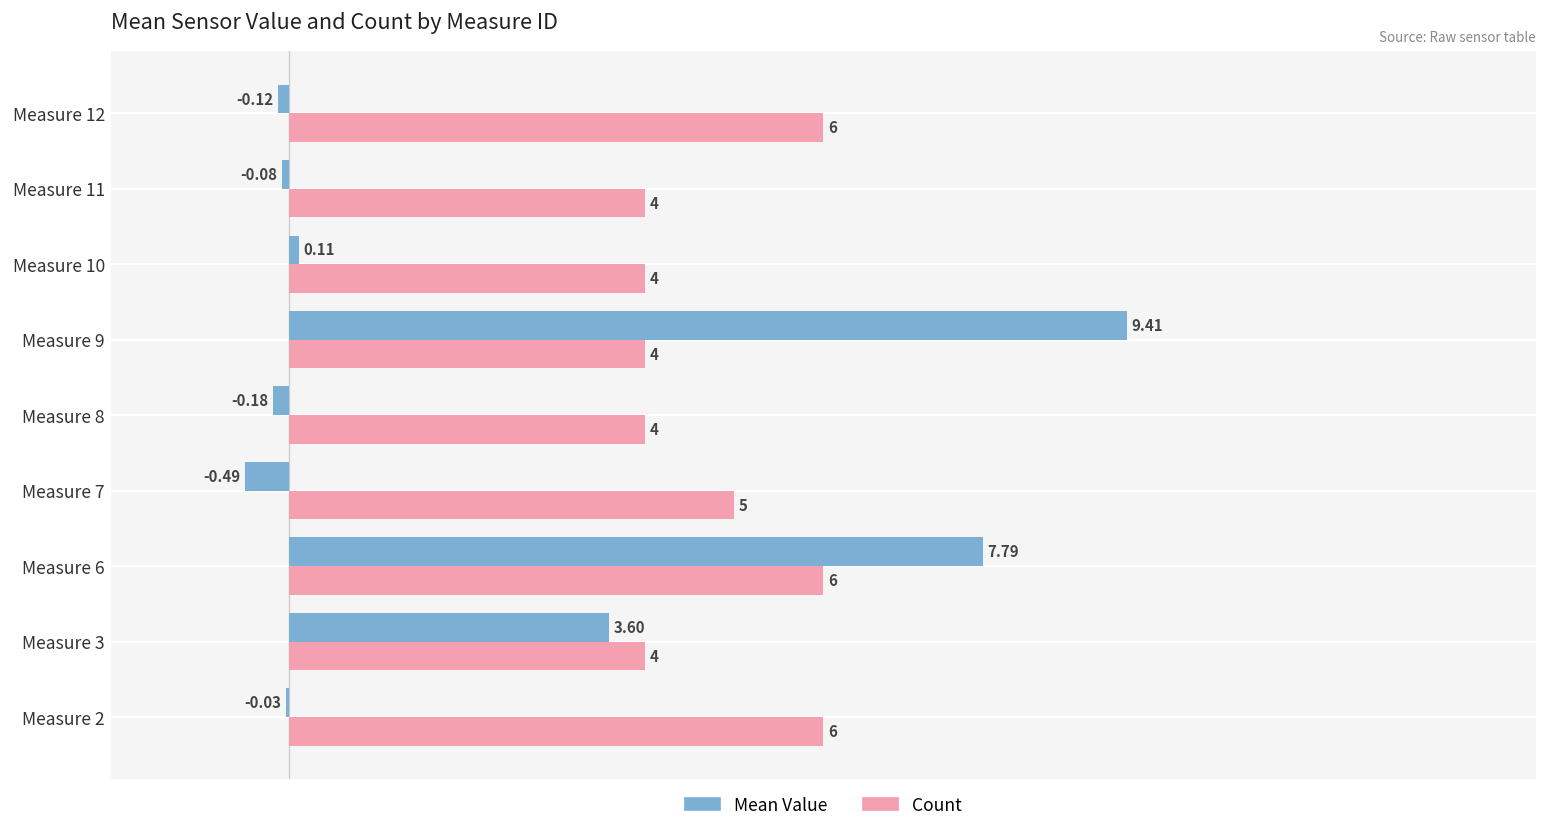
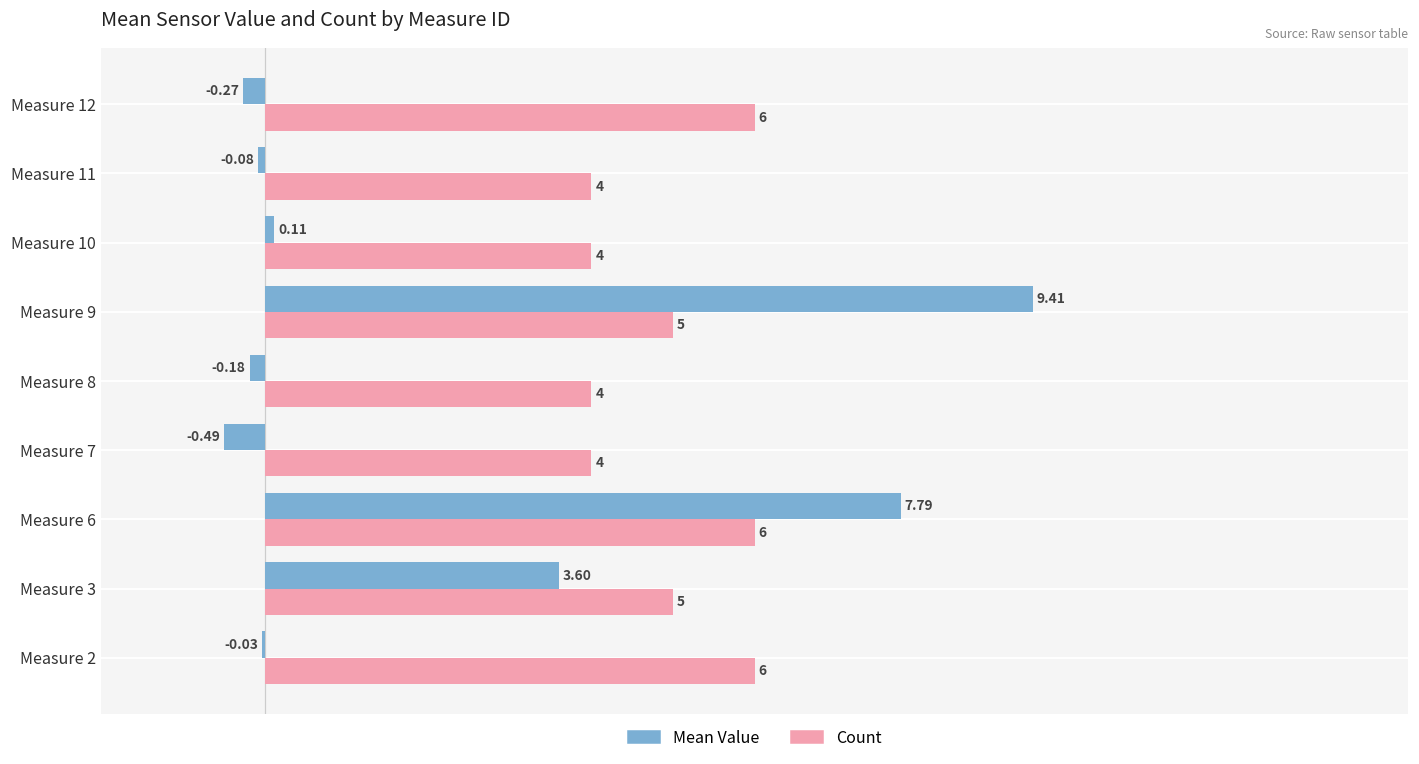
Mean Value, Measure 12: -0.12 -> -0.27
Count, Measure 9: 4 -> 5
Count, Measure 7: 5 -> 4
Count, Measure 3: 4 -> 5
